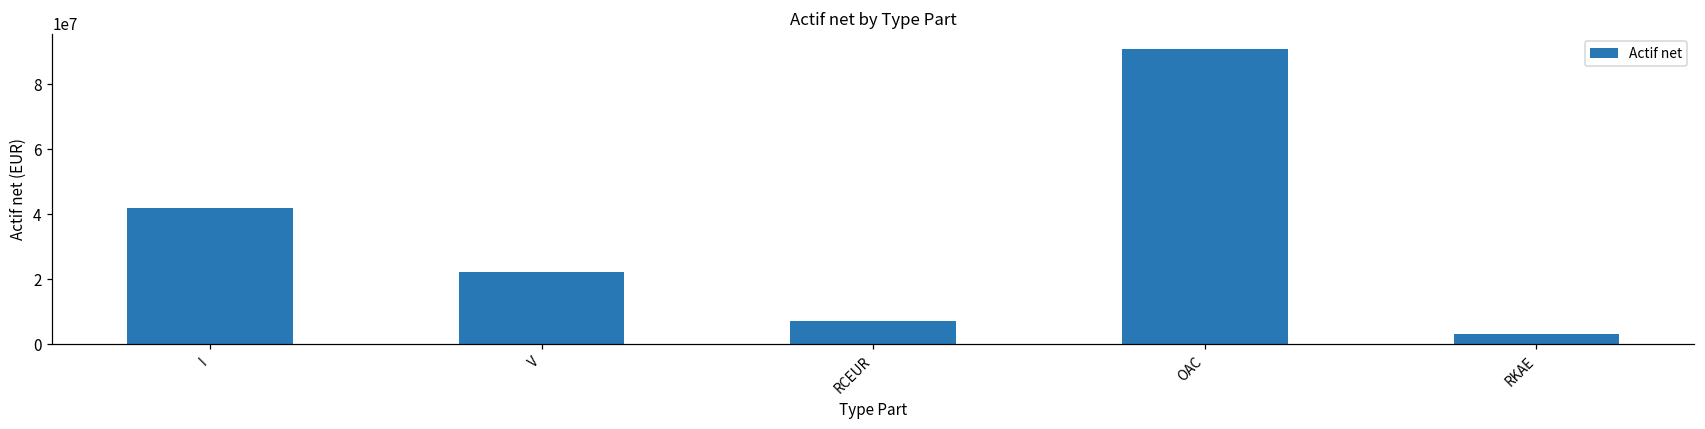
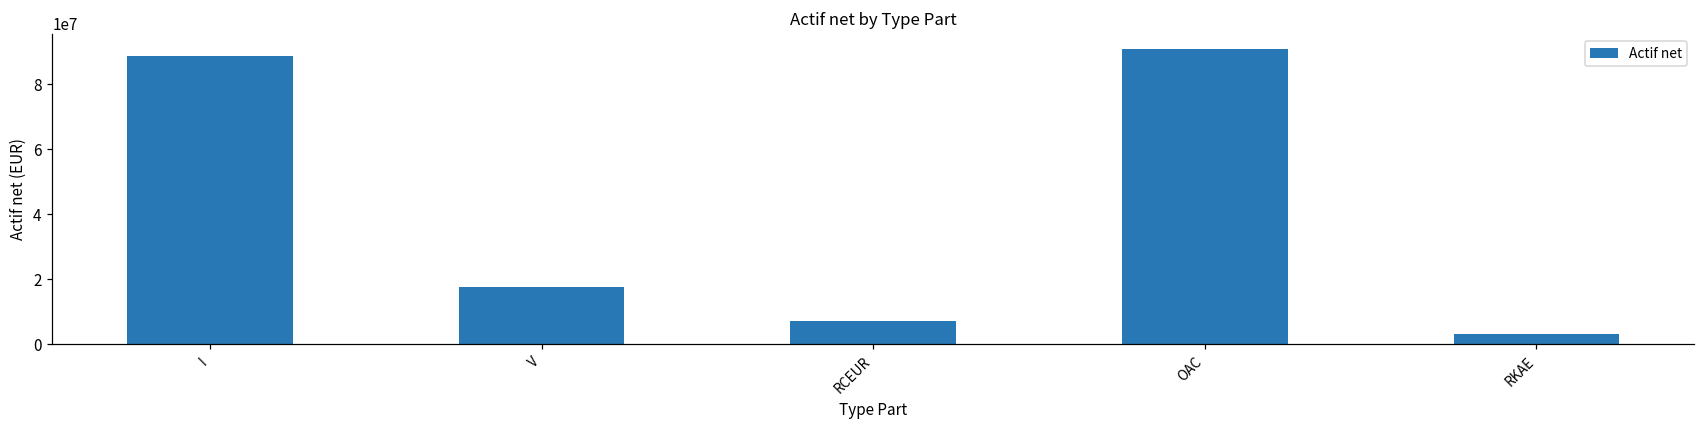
I: 42000000 -> 89000000
V: 22000000 -> 18000000
